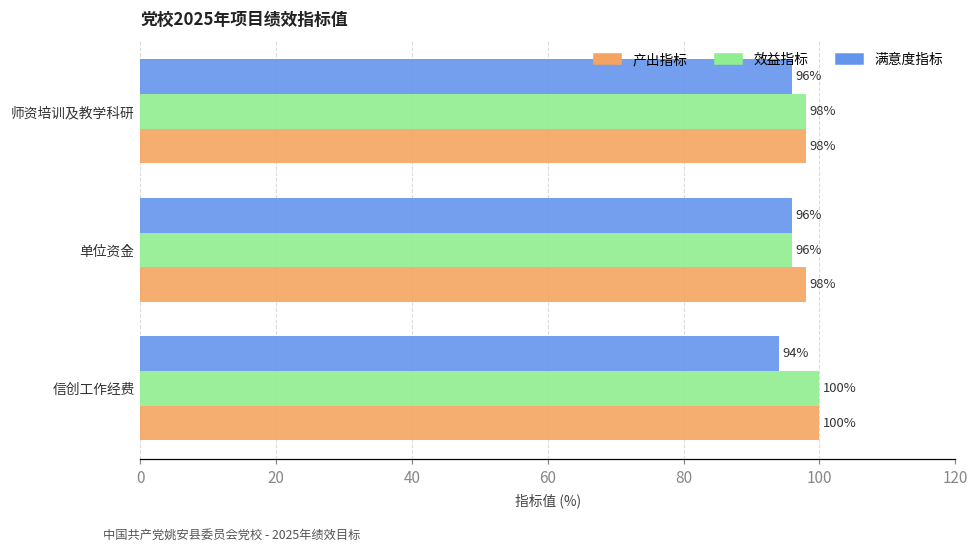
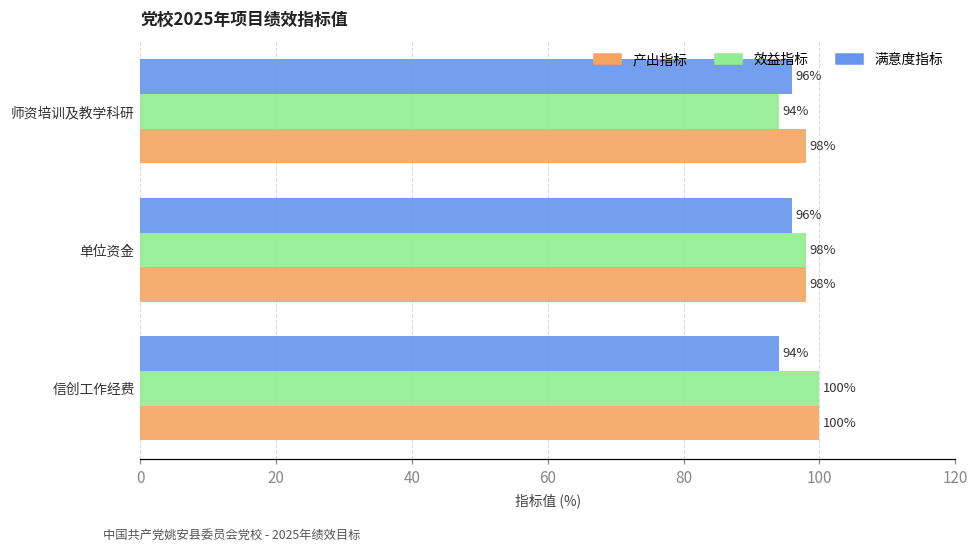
效益指标, 师资培训及教学科研: 98% -> 94%
效益指标, 单位资金: 96% -> 98%
